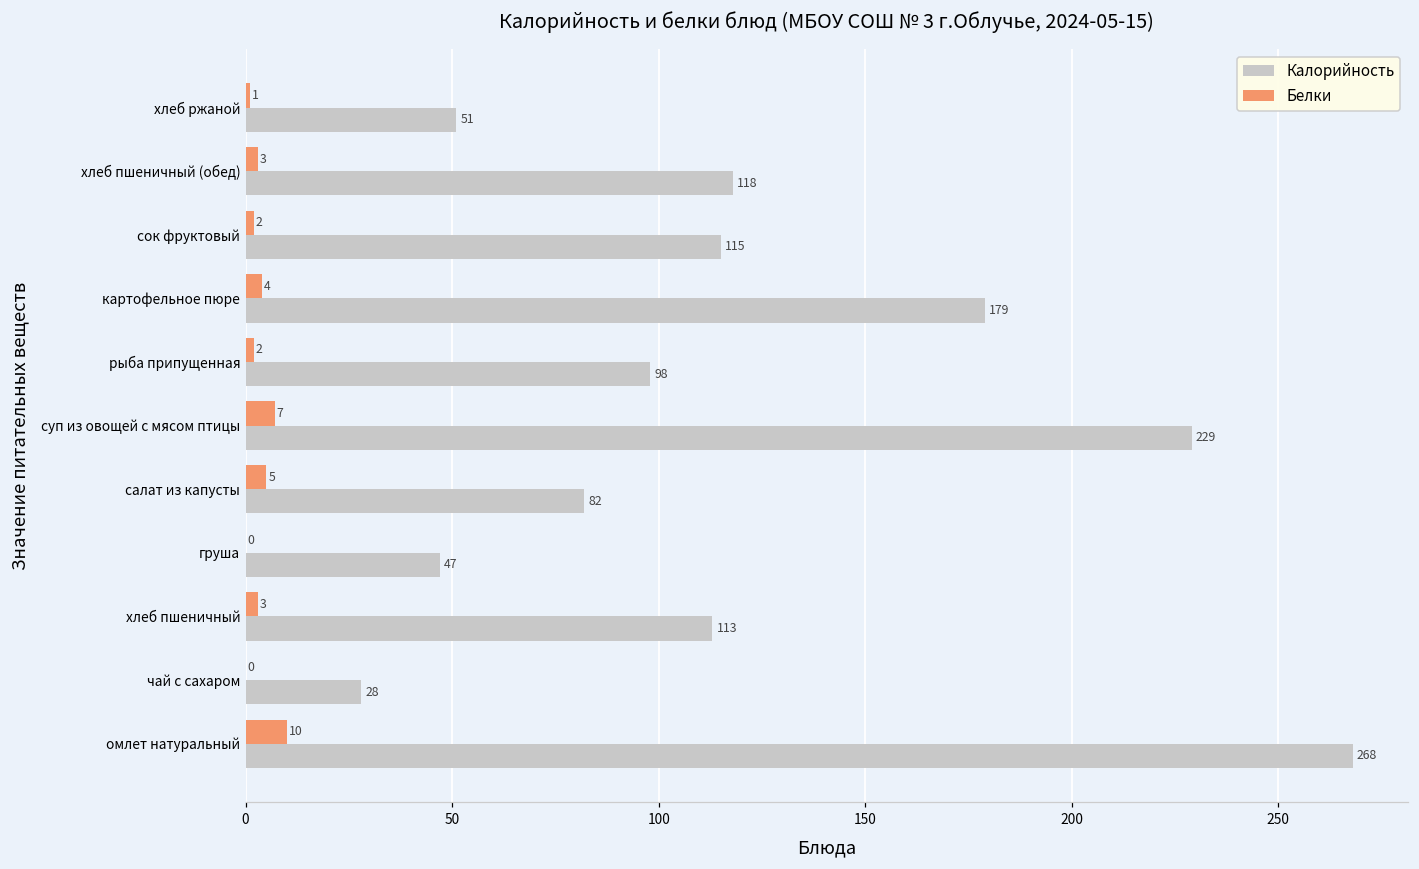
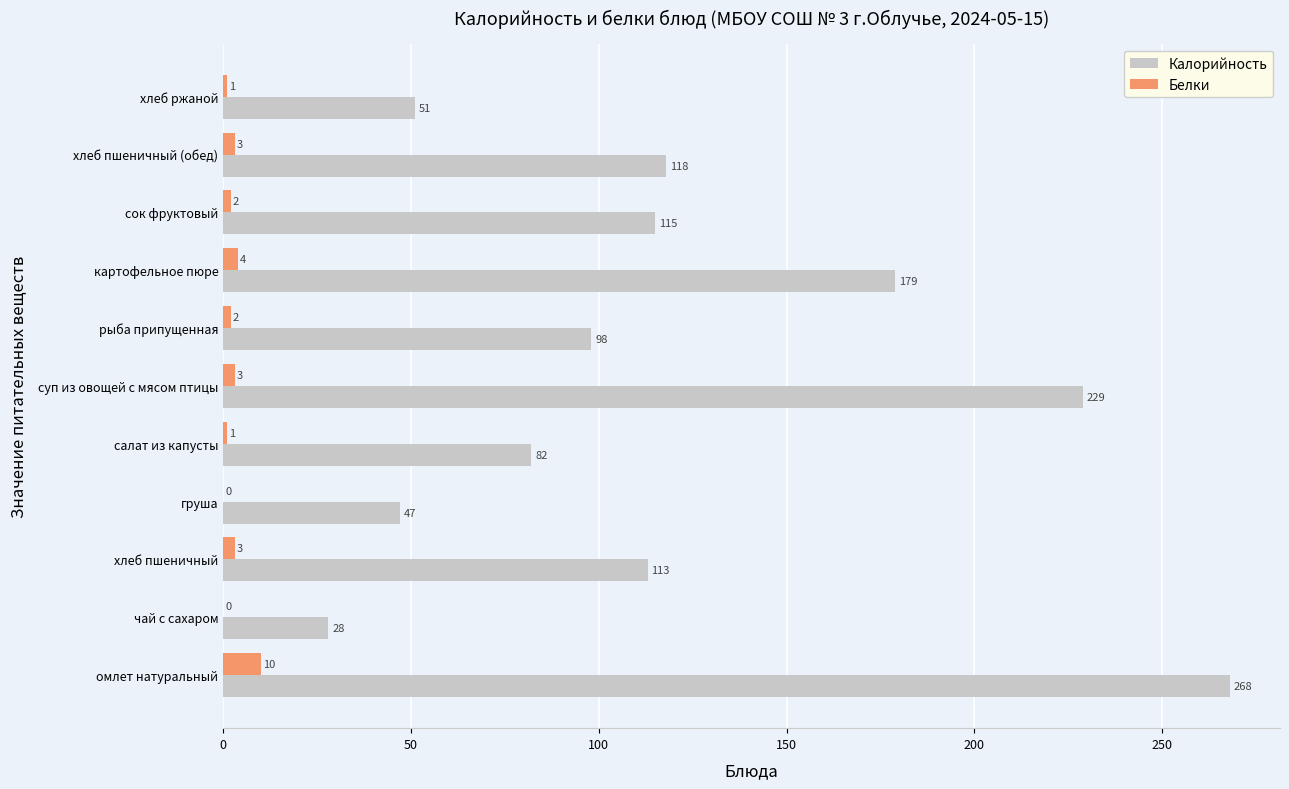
Белки, суп из овощей с мясом птицы: 7 -> 3
Белки, салат из капусты: 5 -> 1
